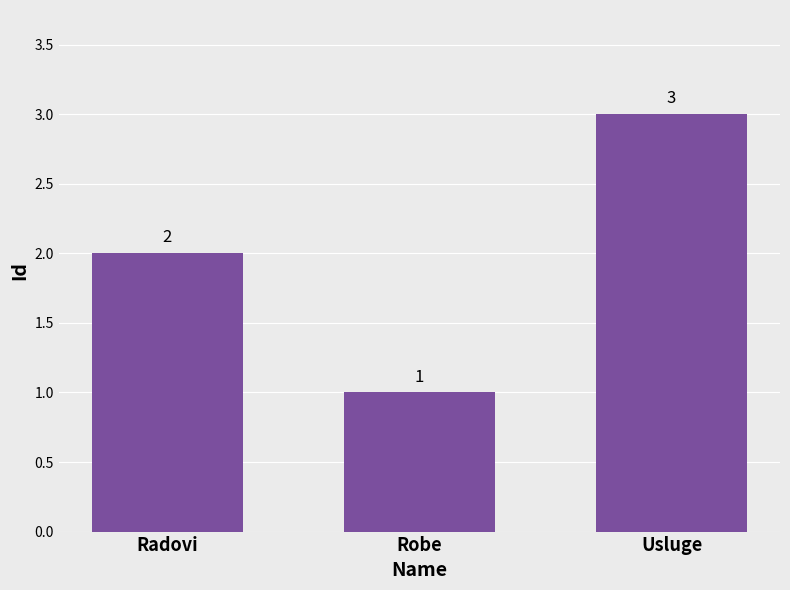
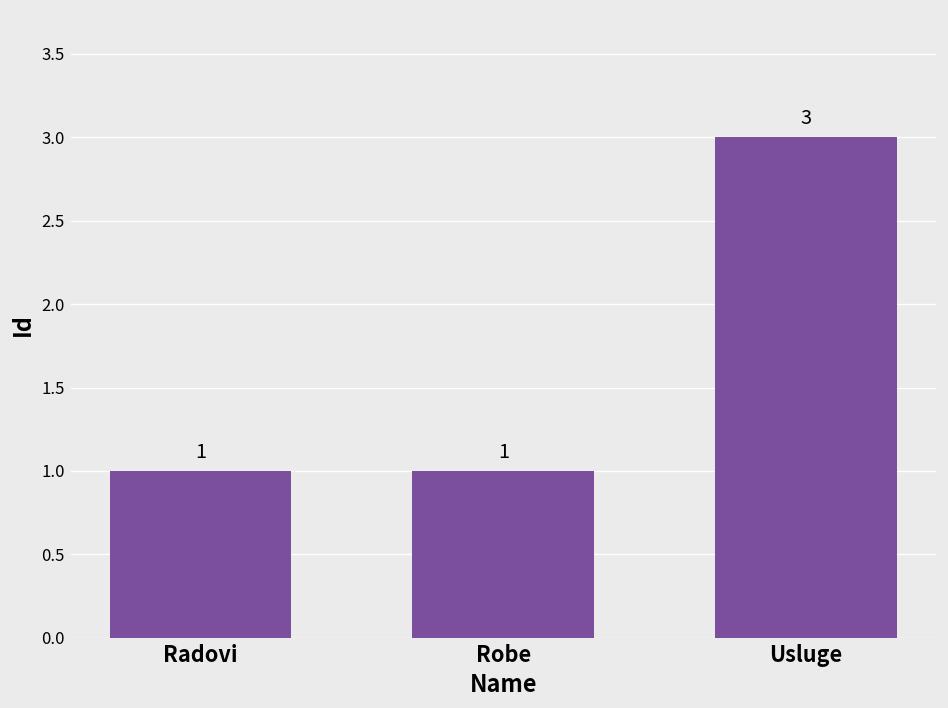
Radovi: 2 -> 1
